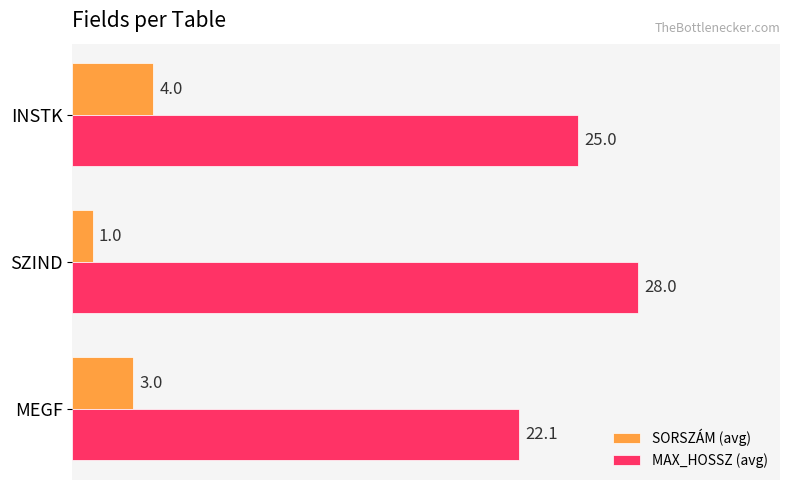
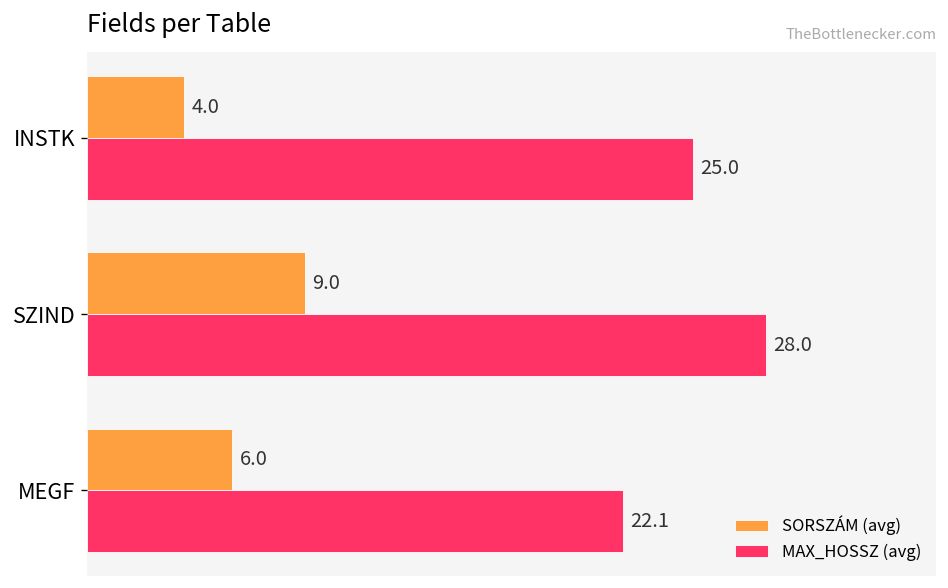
SORSZÁM (avg), SZIND: 1.0 -> 9.0
SORSZÁM (avg), MEGF: 3.0 -> 6.0
